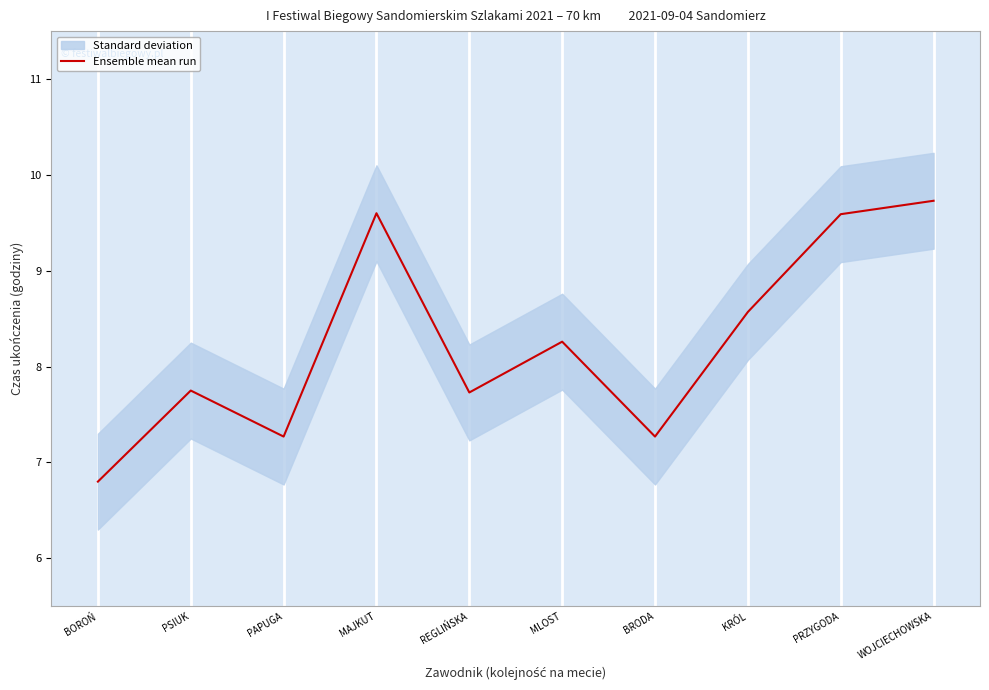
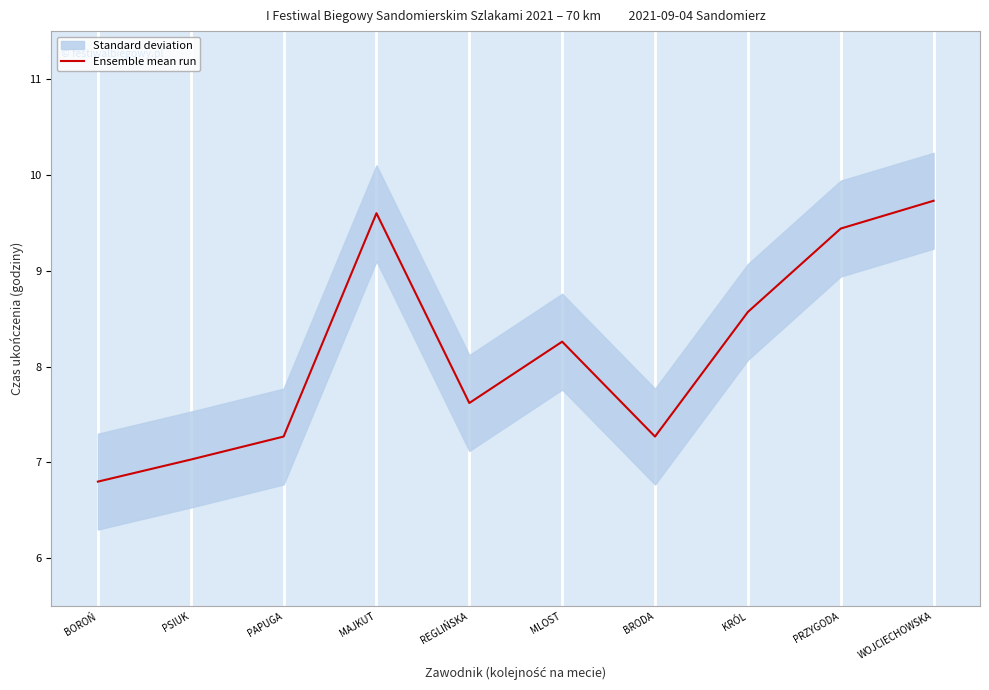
Ensemble mean run, PSIUK: 7.8 -> 7.0
Ensemble mean run, REGLIŃSKA: 7.7 -> 7.6
Ensemble mean run, PRZYGODA: 9.6 -> 9.4
